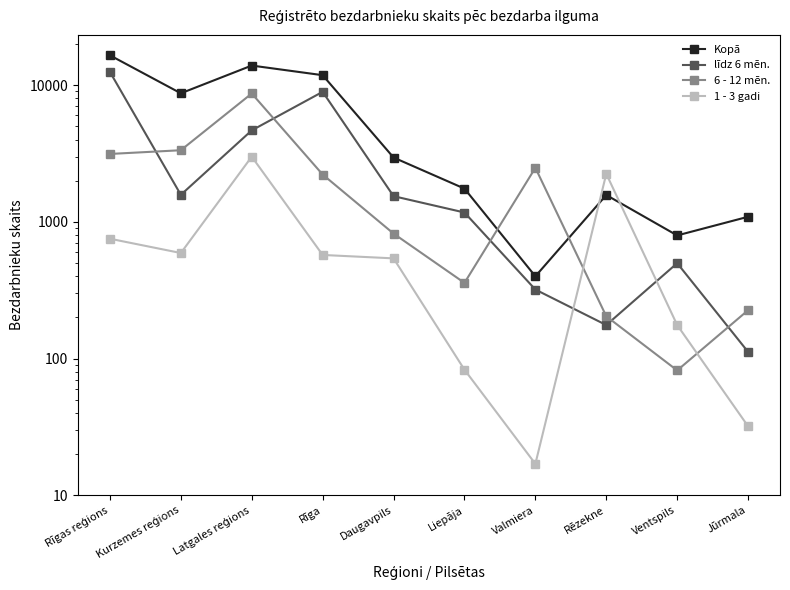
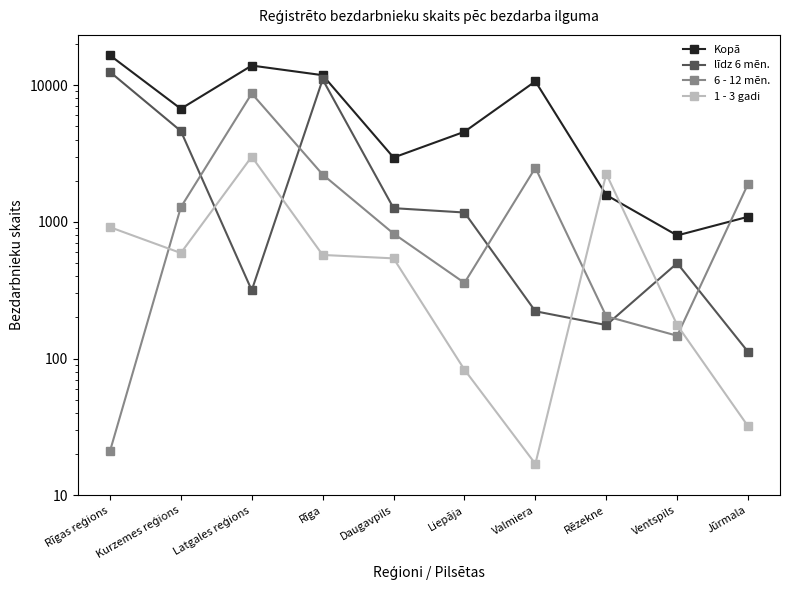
6 - 12 mēn., Rīgas reģions: 3100 -> 21
1 - 3 gadi, Rīgas reģions: 800 -> 900
Kopā, Kurzemes reģions: 9000 -> 7000
līdz 6 mēn., Kurzemes reģions: 1600 -> 4600
6 - 12 mēn., Kurzemes reģions: 3300 -> 1300
līdz 6 mēn., Latgales reģions: 4700 -> 320
līdz 6 mēn., Rīga: 9000 -> 11000
līdz 6 mēn., Daugavpils: 1500 -> 1300
Kopā, Liepāja: 1800 -> 4600
Kopā, Valmiera: 400 -> 11000
līdz 6 mēn., Valmiera: 320 -> 220
6 - 12 mēn., Ventspils: 80 -> 150
6 - 12 mēn., Jūrmala: 230 -> 1900
